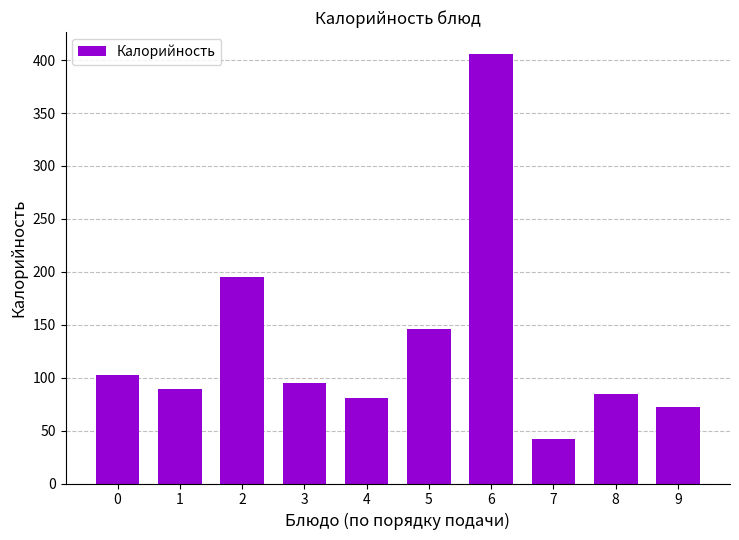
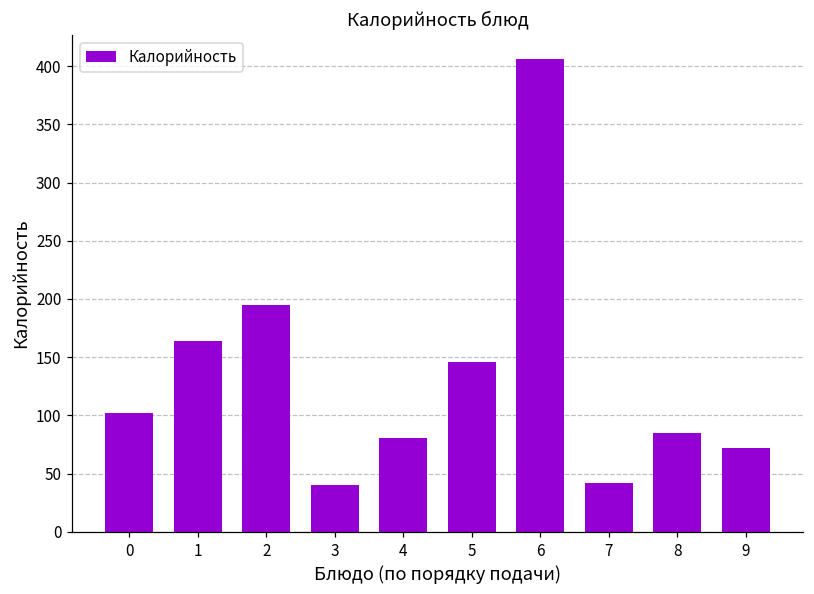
1: 89 -> 164
3: 95 -> 41
